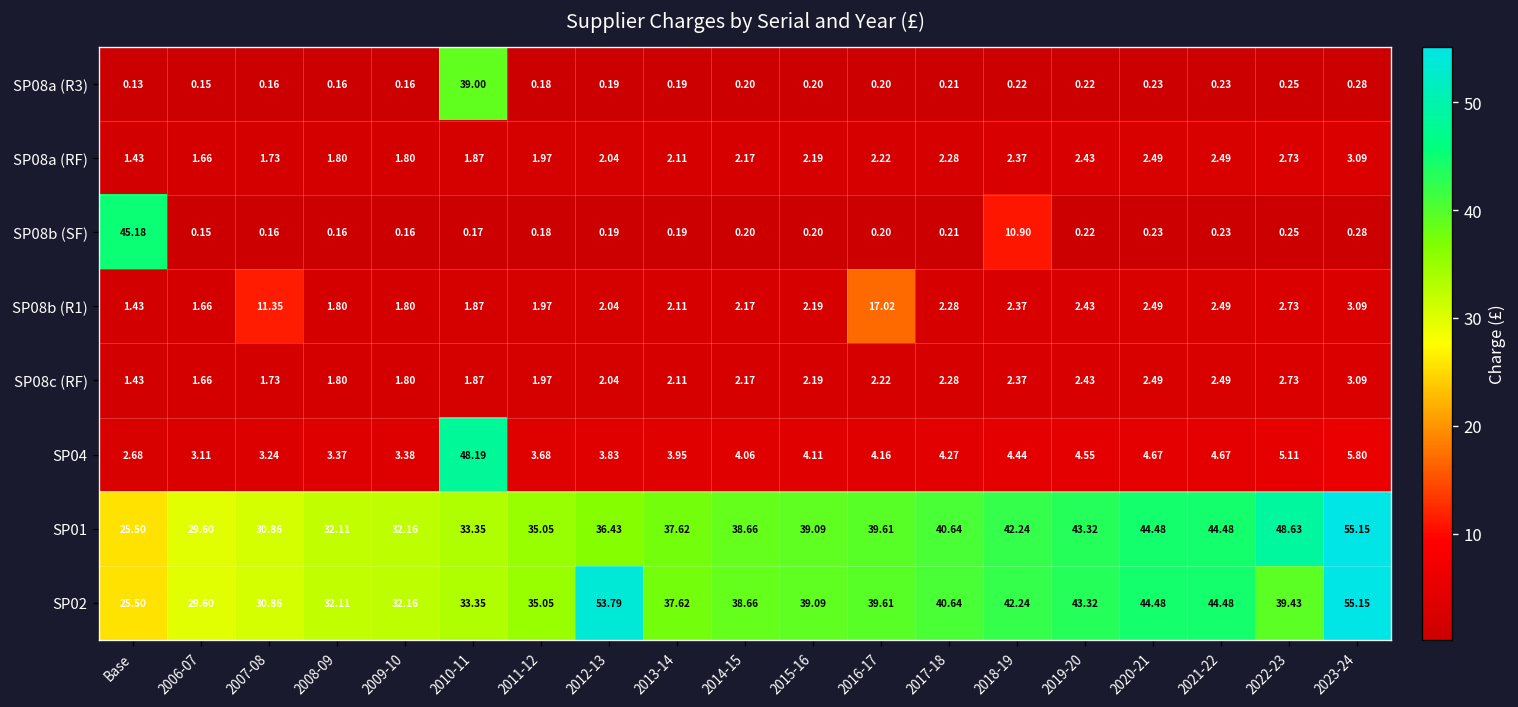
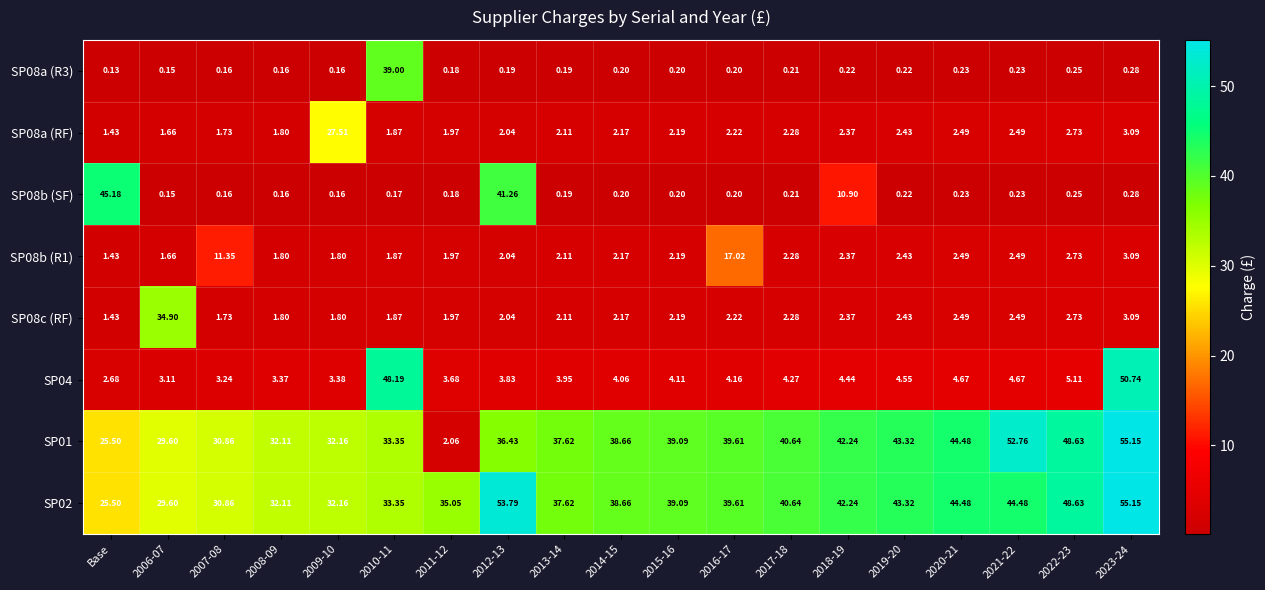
SP08a (RF), 2009-10: 1.80 -> 27.51
SP08b (SF), 2012-13: 0.19 -> 41.26
SP08c (RF), 2006-07: 1.66 -> 34.90
SP04, 2023-24: 5.80 -> 50.74
SP01, 2011-12: 35.05 -> 2.06
SP01, 2021-22: 44.48 -> 52.76
SP02, 2022-23: 39.43 -> 48.63
